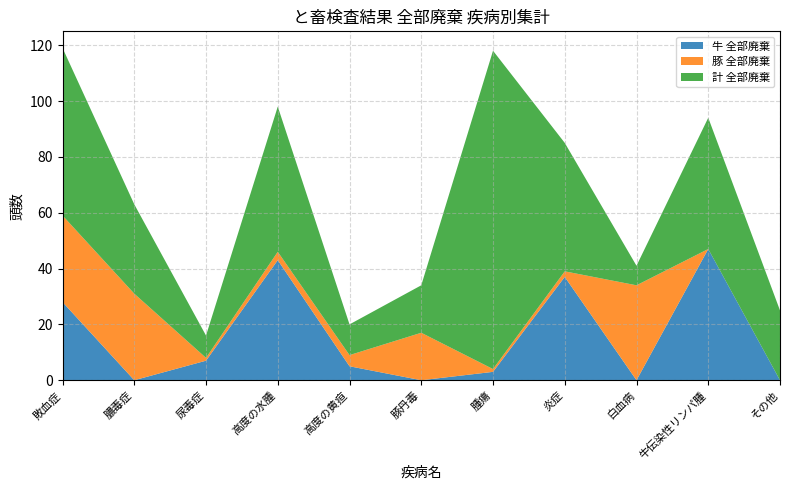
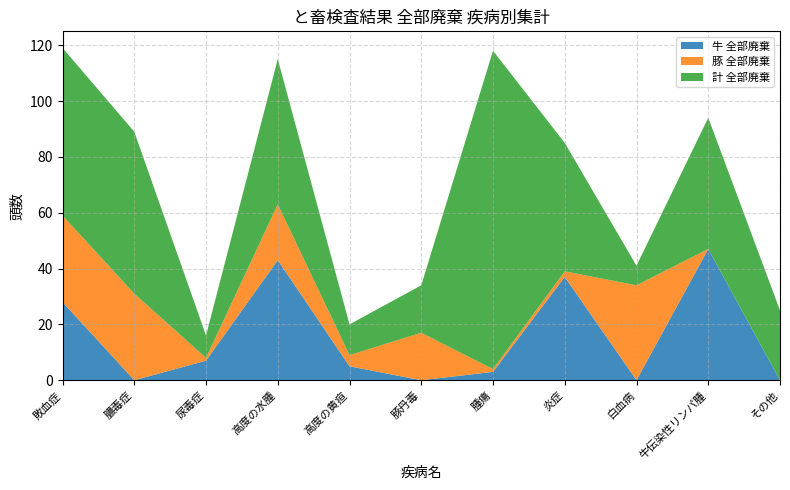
計 全部廃棄, 膿毒症: 32 -> 58
豚 全部廃棄, 高度の水腫: 3 -> 20
